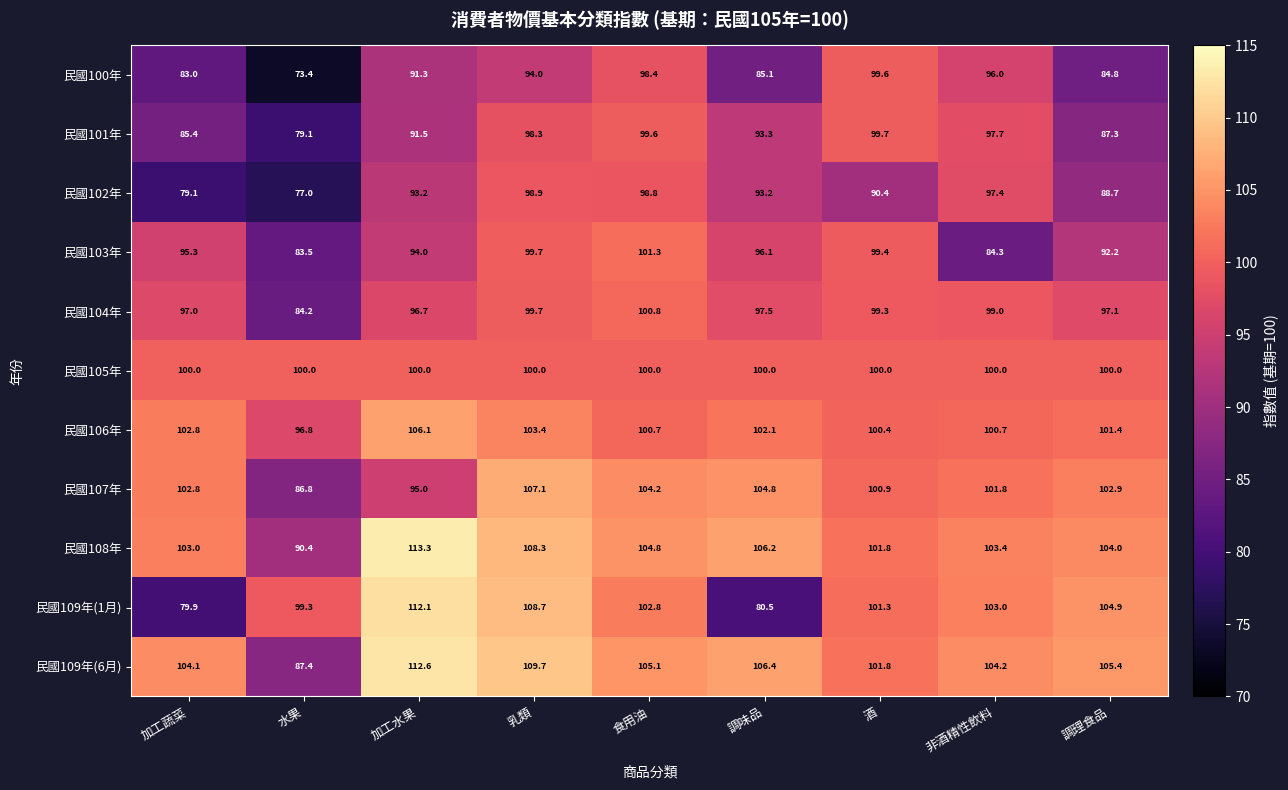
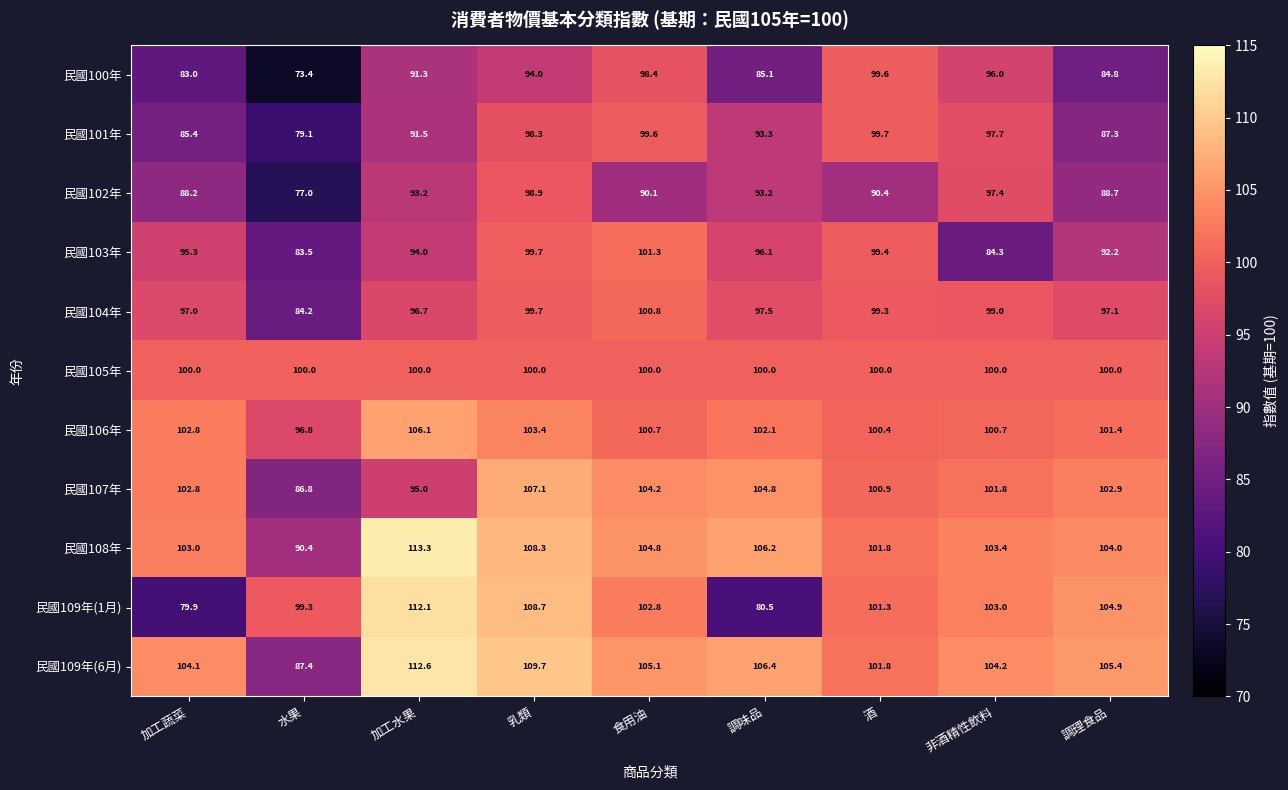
民國102年, 加工蔬菜: 79.1 -> 88.2
民國102年, 食用油: 98.8 -> 90.1
